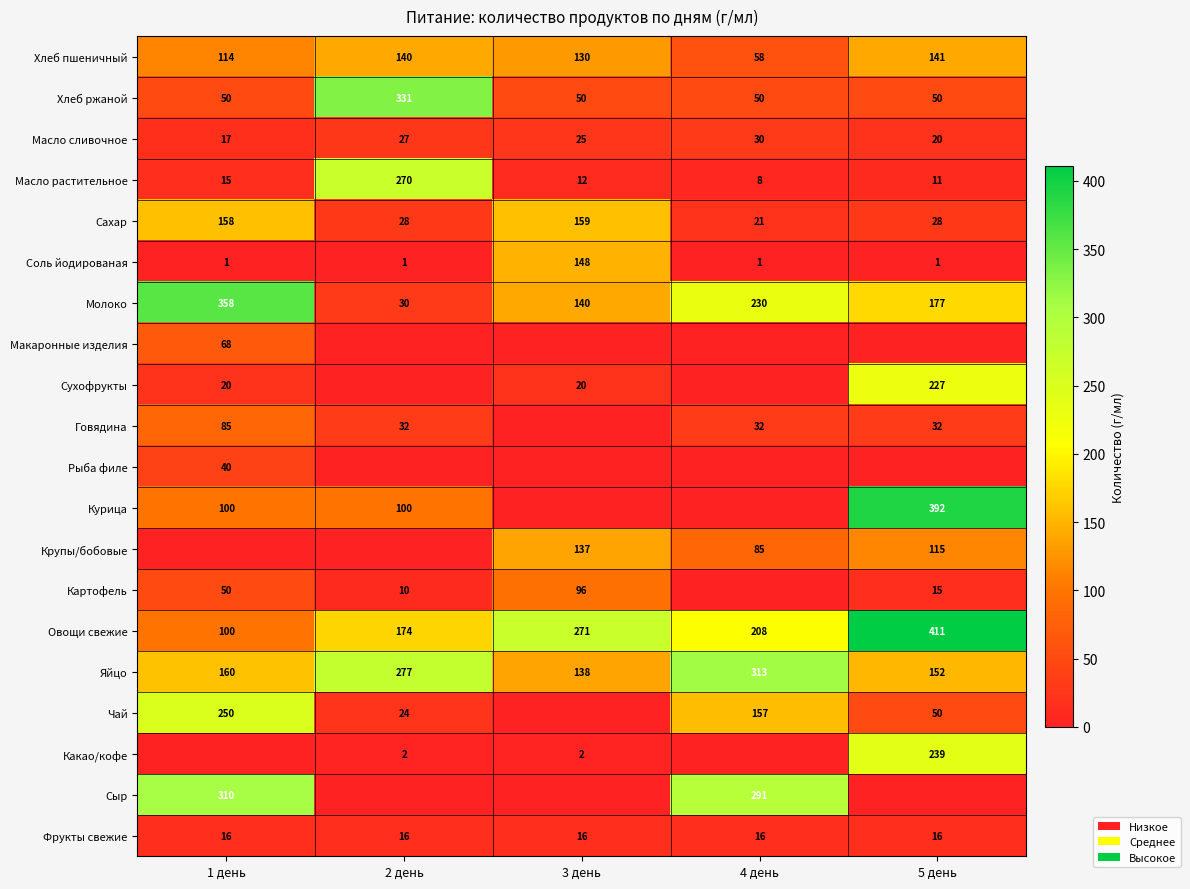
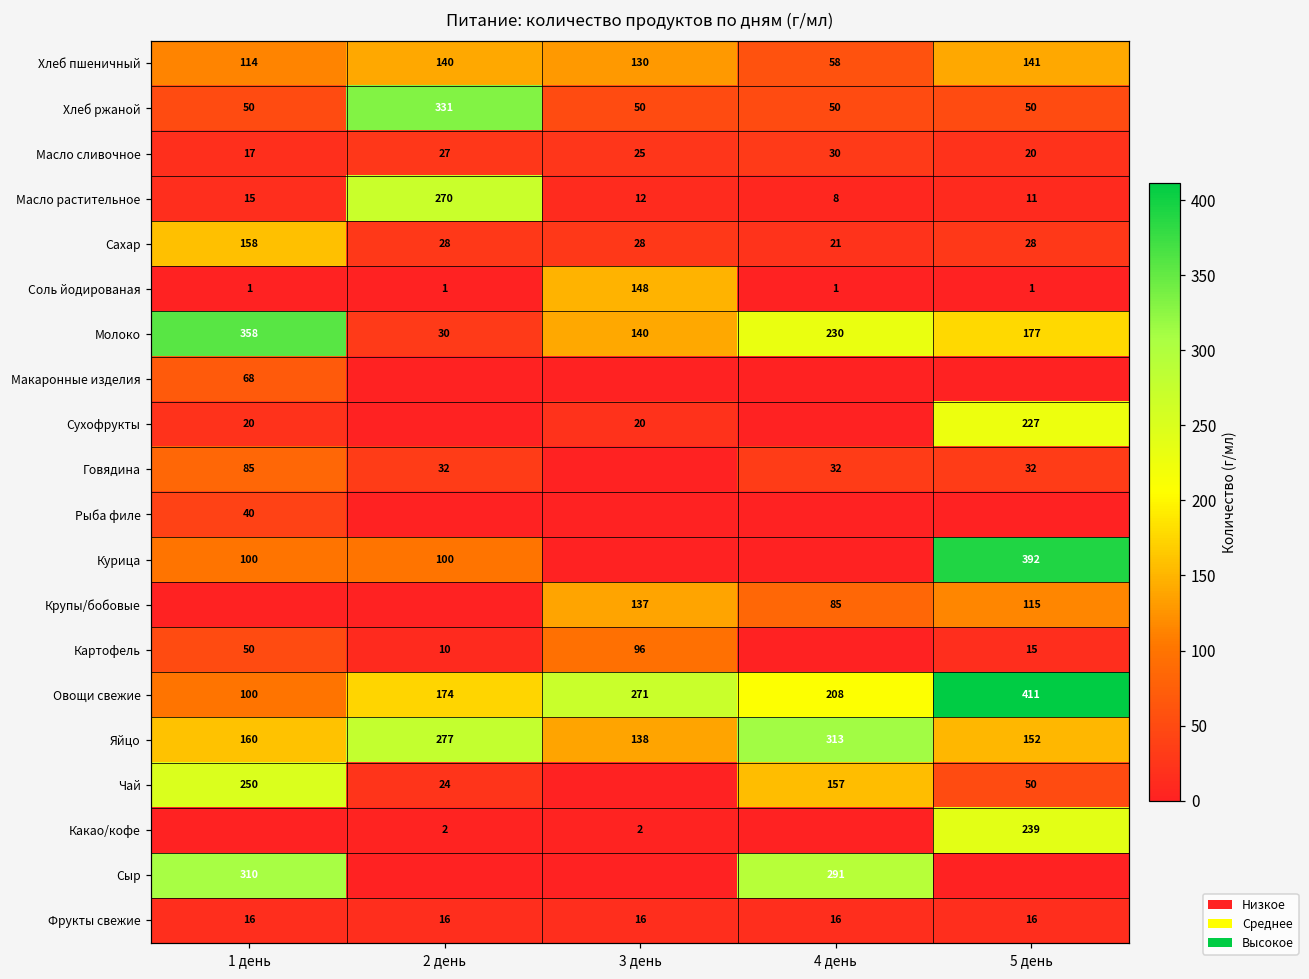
Сахар, 3 день: 159 -> 28
